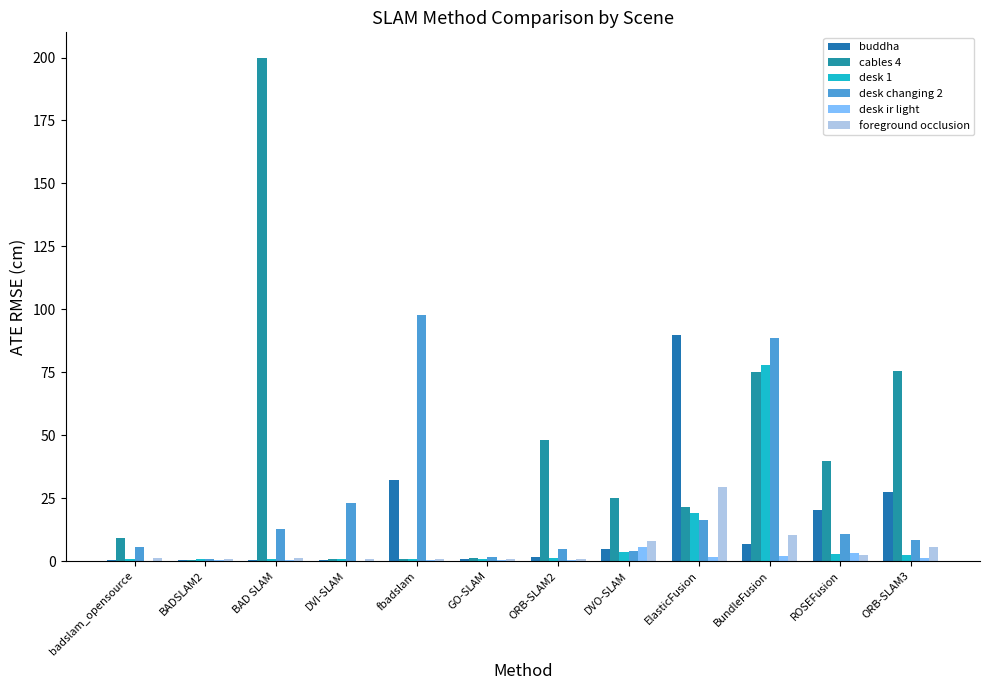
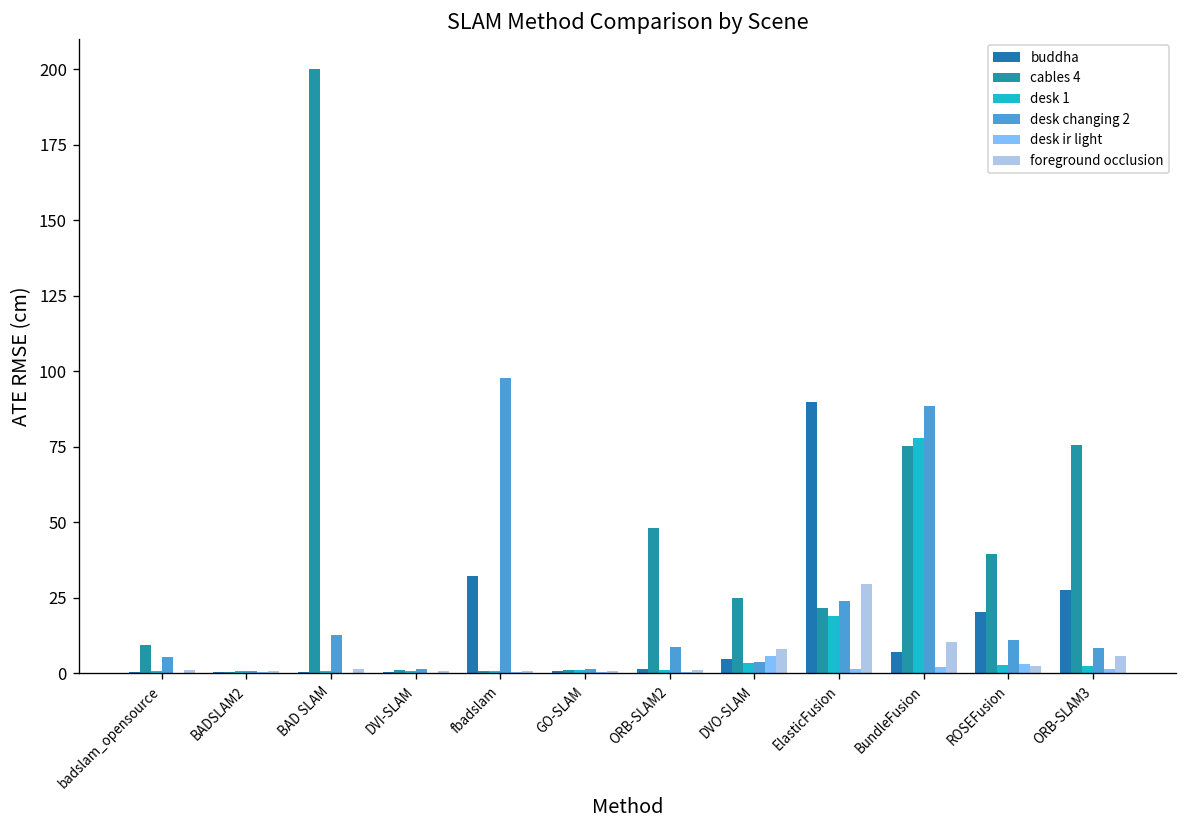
desk changing 2, DVI-SLAM: 23 -> 1
desk changing 2, ORB-SLAM2: 5 -> 9
desk changing 2, ElasticFusion: 16 -> 24
